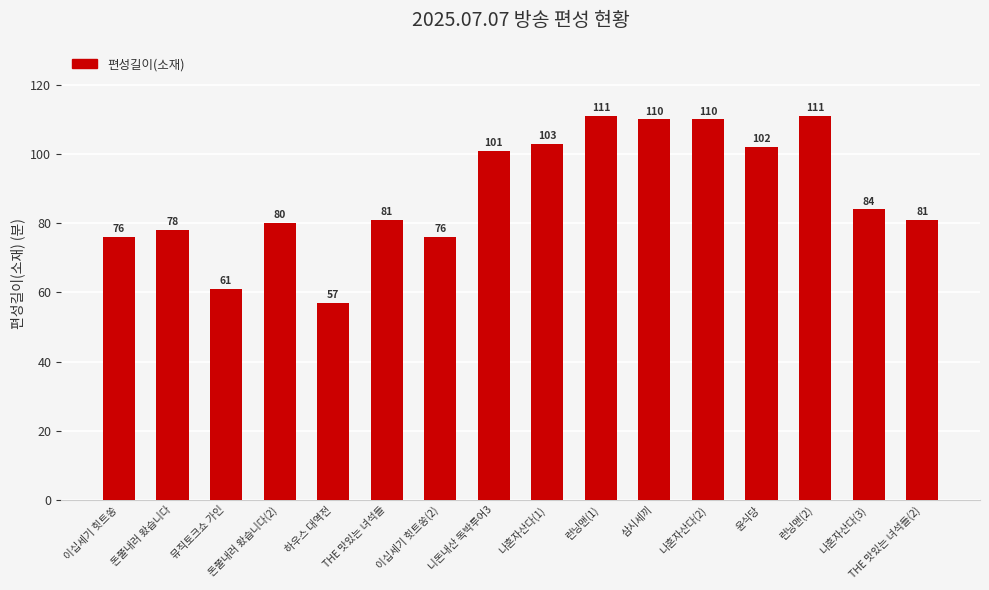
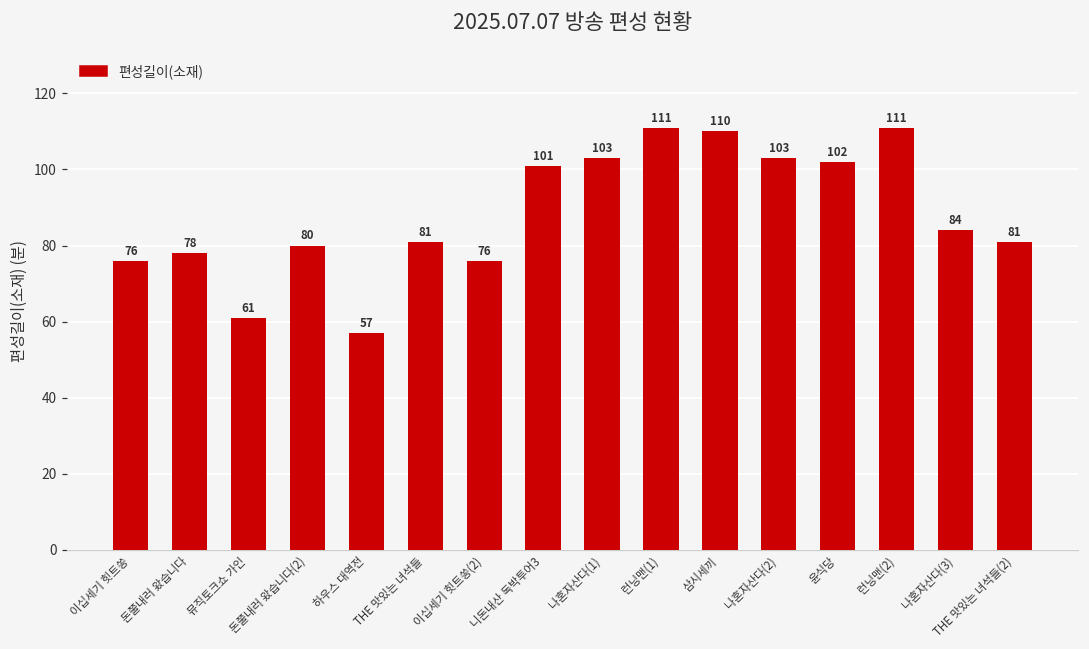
나혼자산다(2): 110 -> 103
